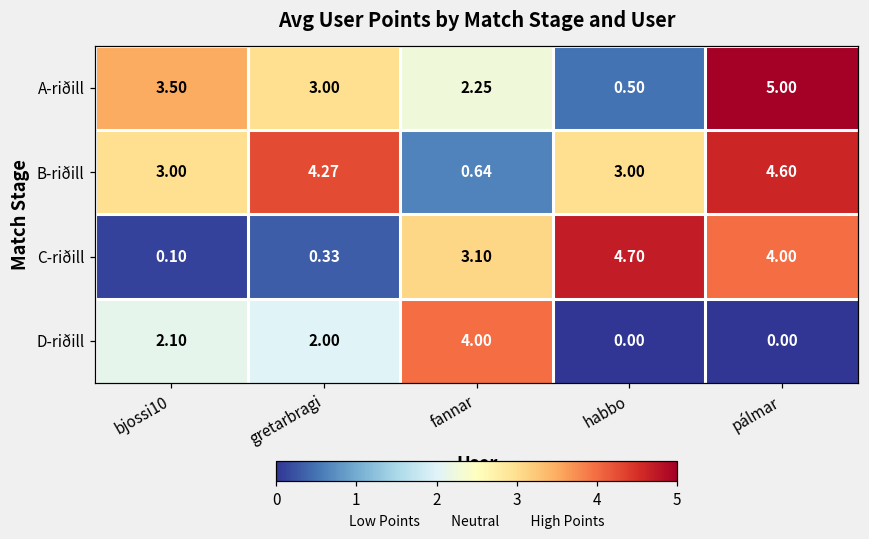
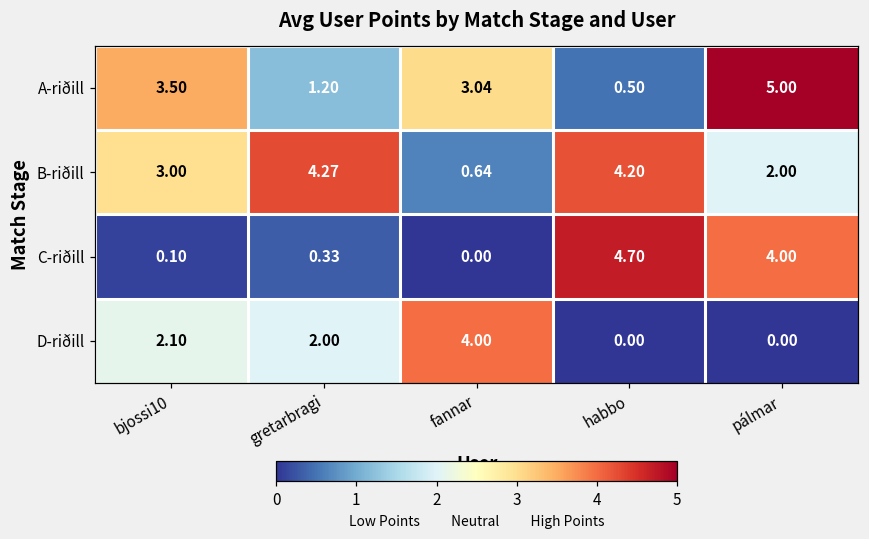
A-riðill, gretarbragi: 3.00 -> 1.20
A-riðill, fannar: 2.25 -> 3.04
B-riðill, habbo: 3.00 -> 4.20
B-riðill, pálmar: 4.60 -> 2.00
C-riðill, fannar: 3.10 -> 0.00
